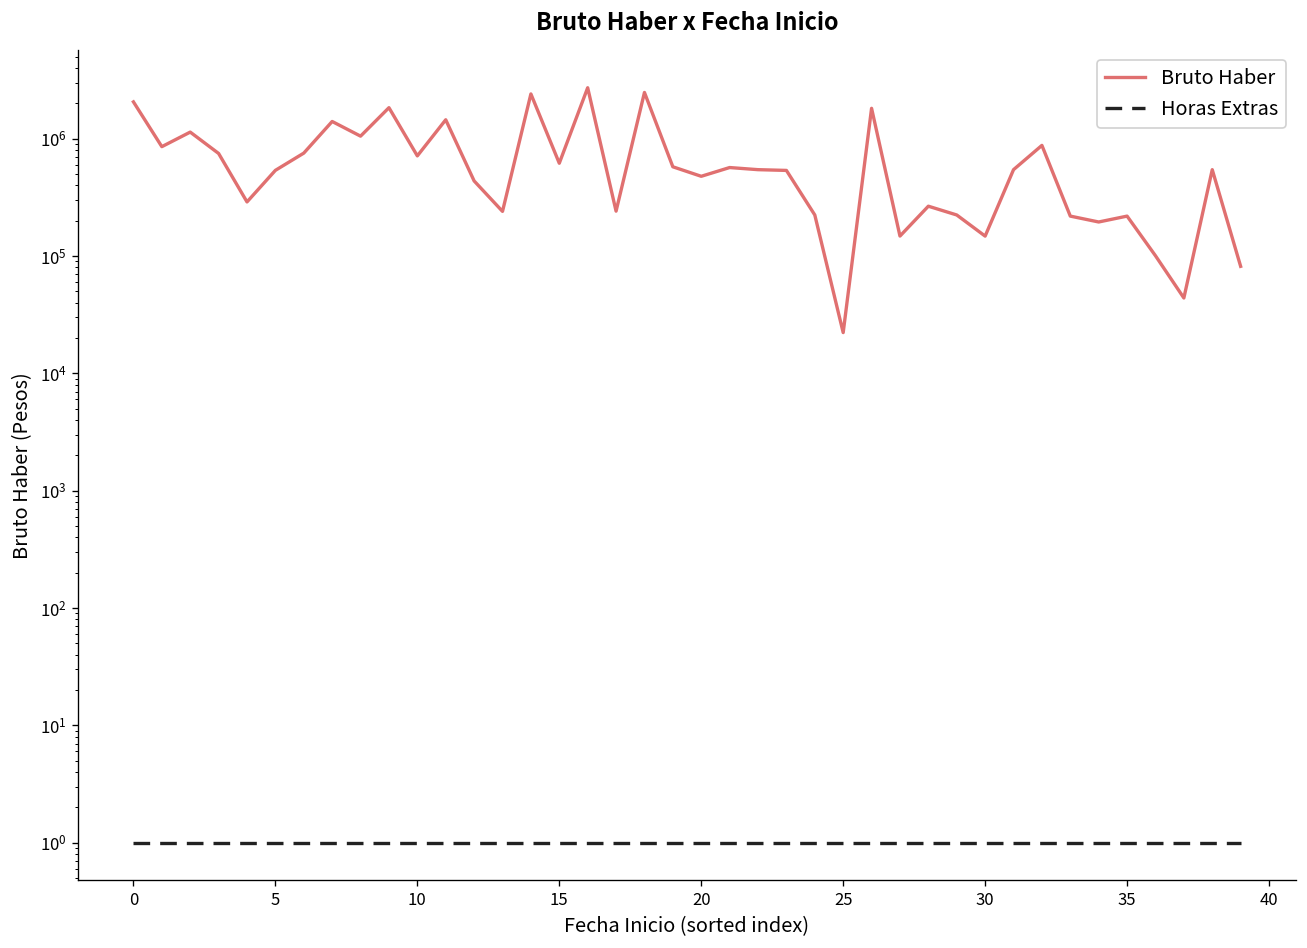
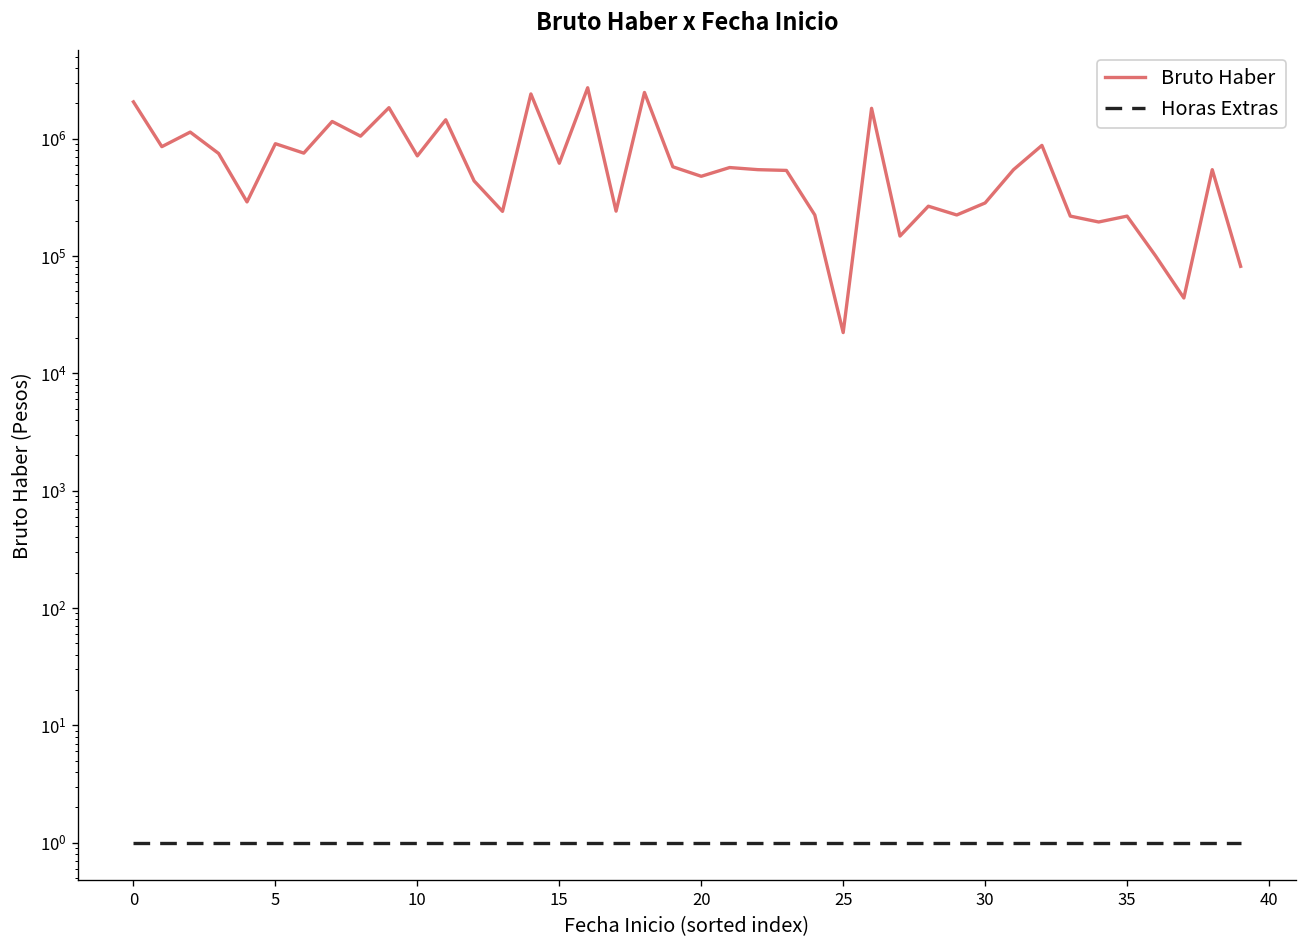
Bruto Haber, 5: 500000 -> 900000
Bruto Haber, 30: 150000 -> 280000
